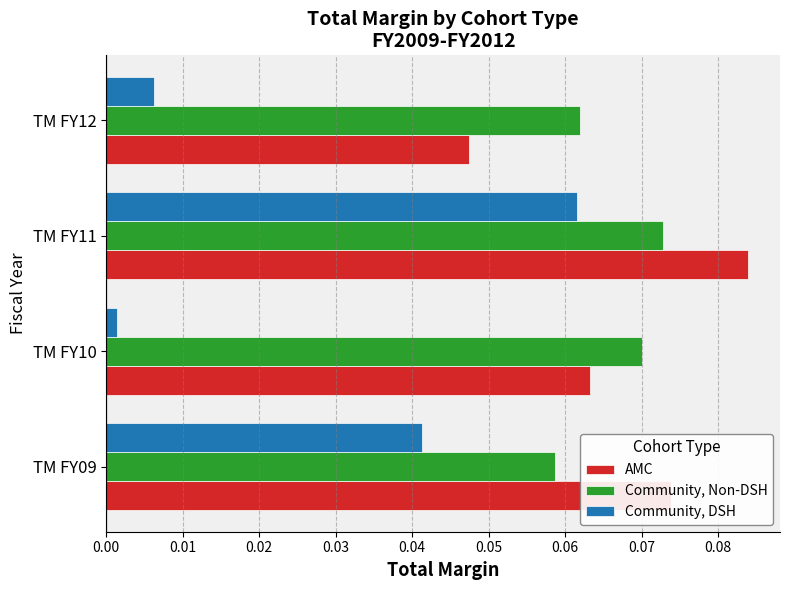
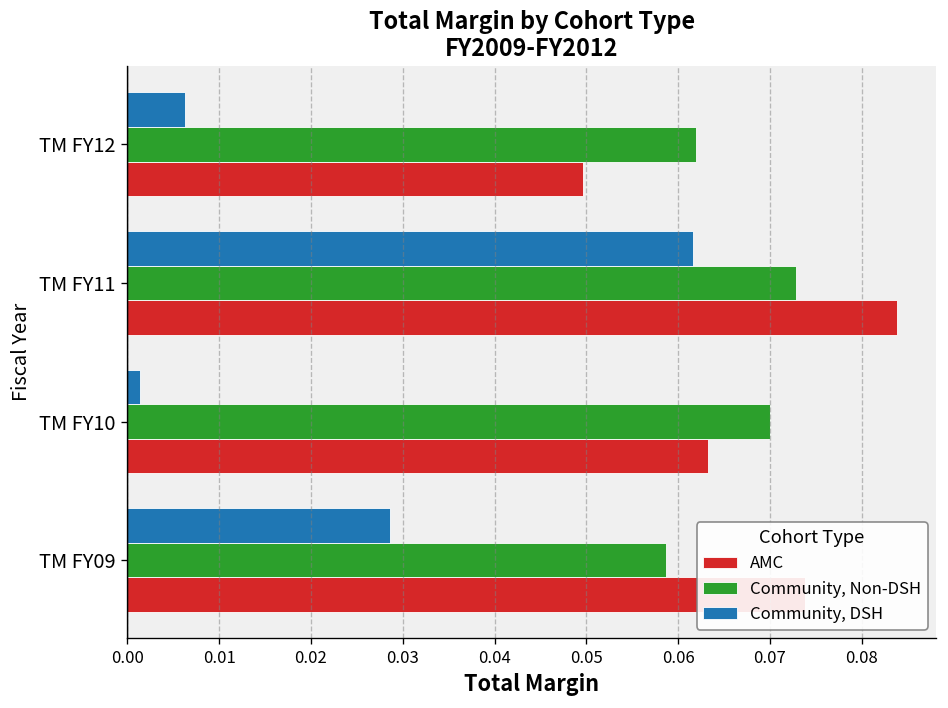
AMC, TM FY12: 0.047 -> 0.050
Community, DSH, TM FY09: 0.041 -> 0.029
